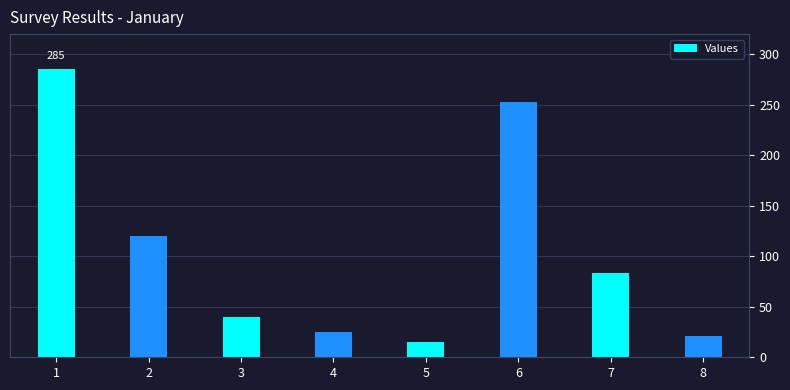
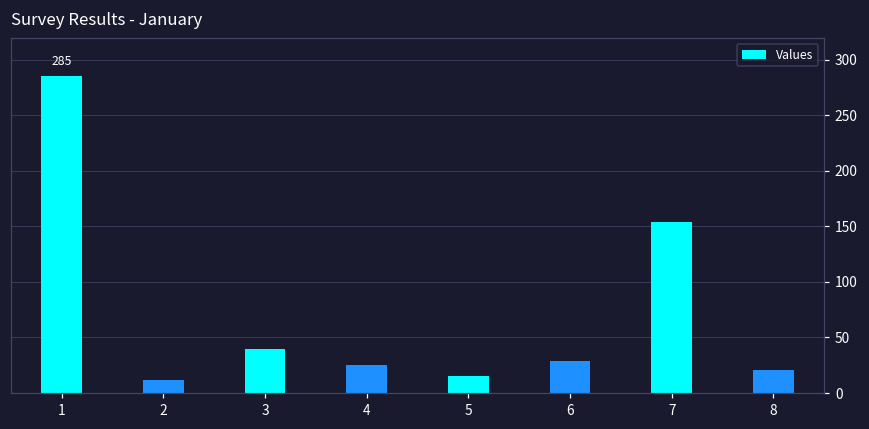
2: 120 -> 12
6: 253 -> 29
7: 83 -> 154
